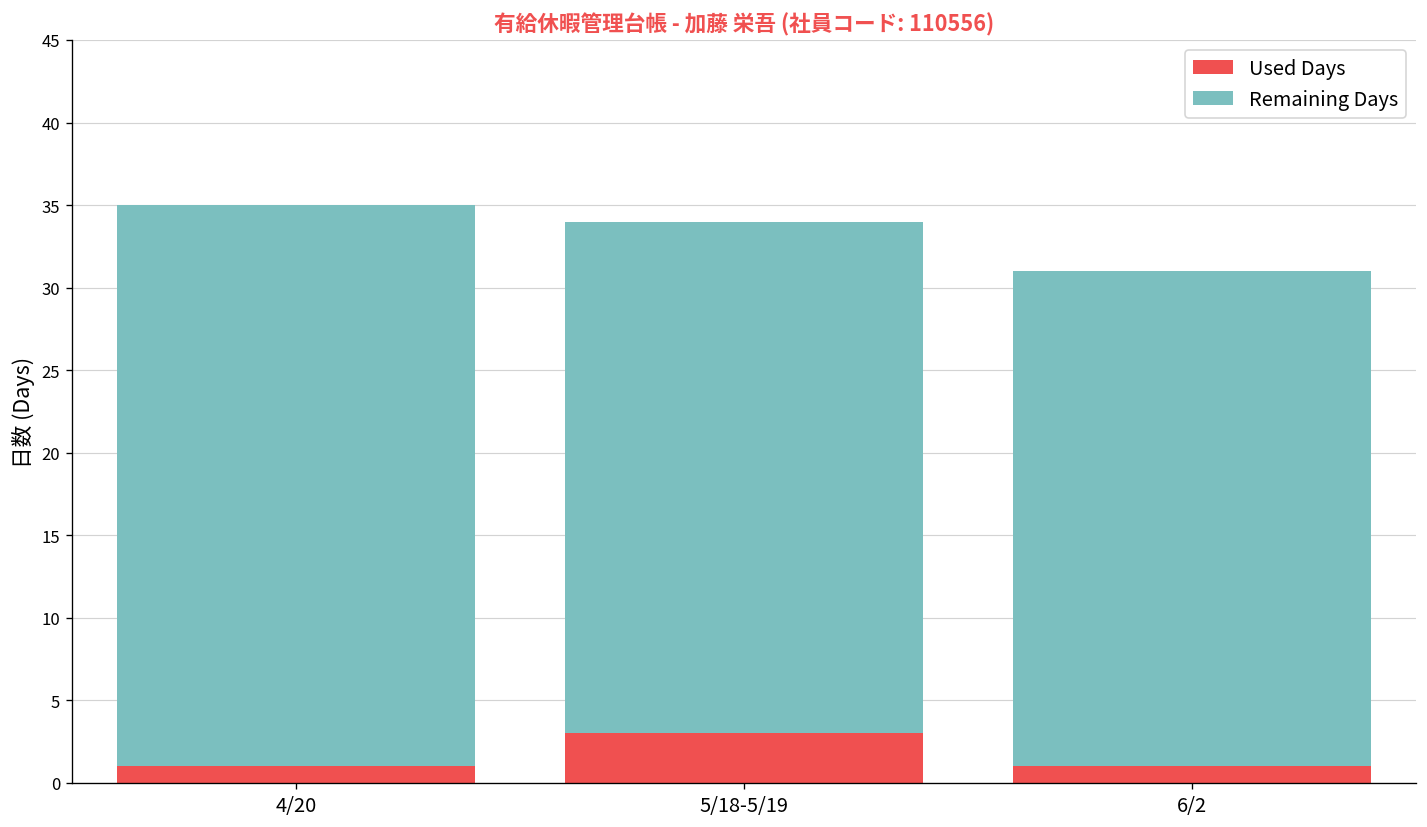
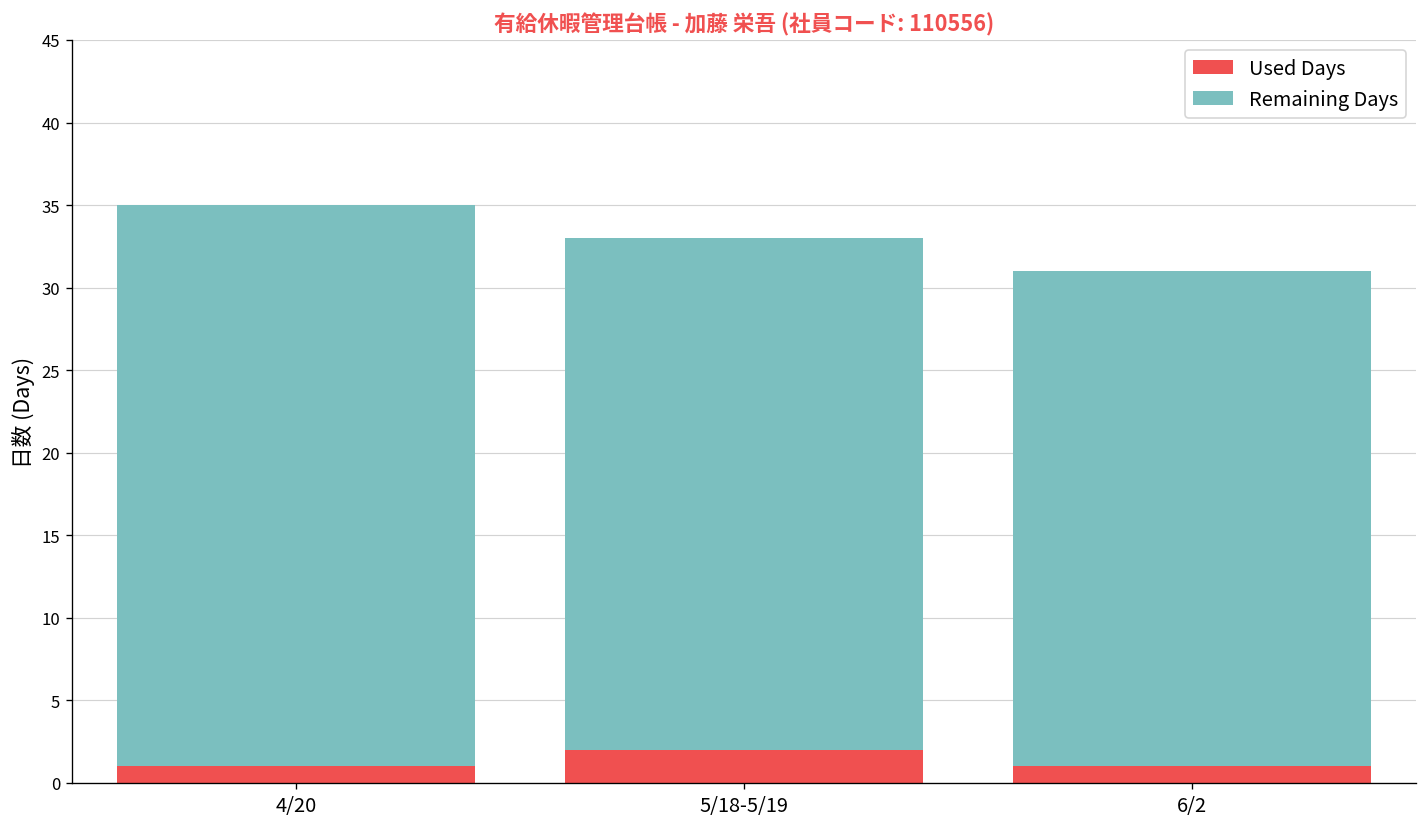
Used Days, 5/18-5/19: 3 -> 2
